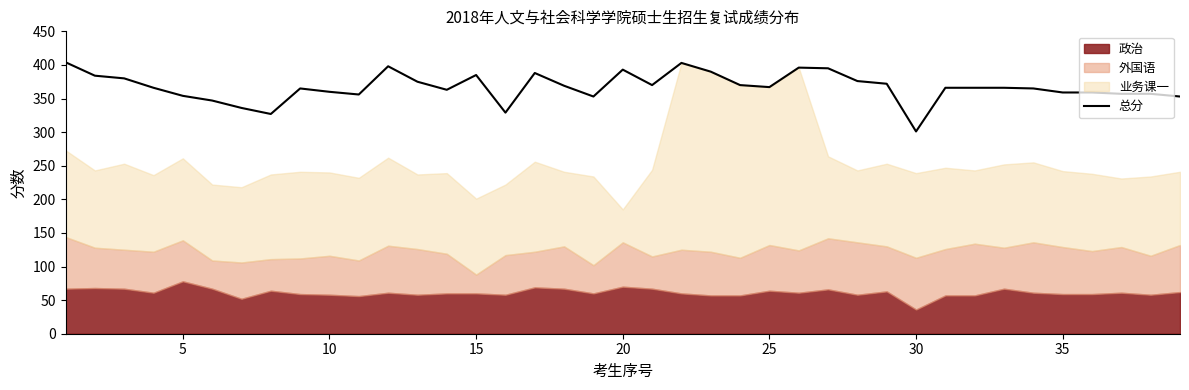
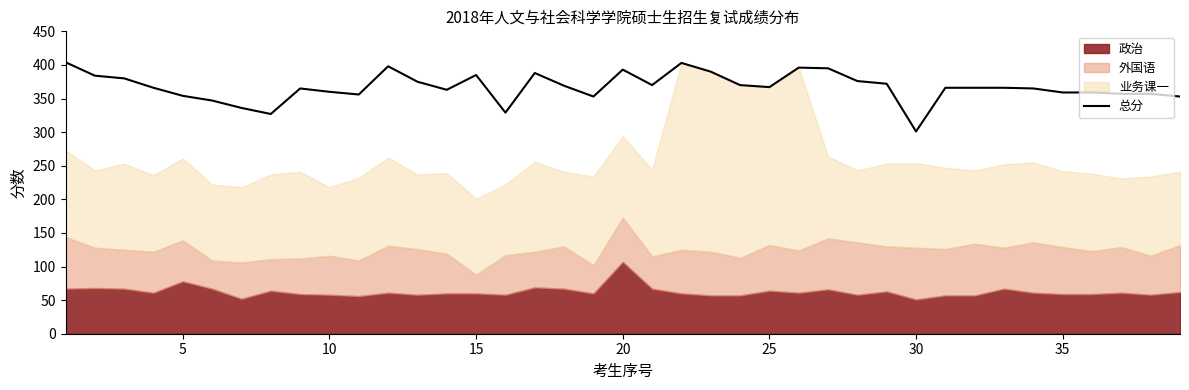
业务课一, 10: 120 -> 100
政治, 20: 70 -> 110
业务课一, 20: 50 -> 120
政治, 30: 40 -> 50
